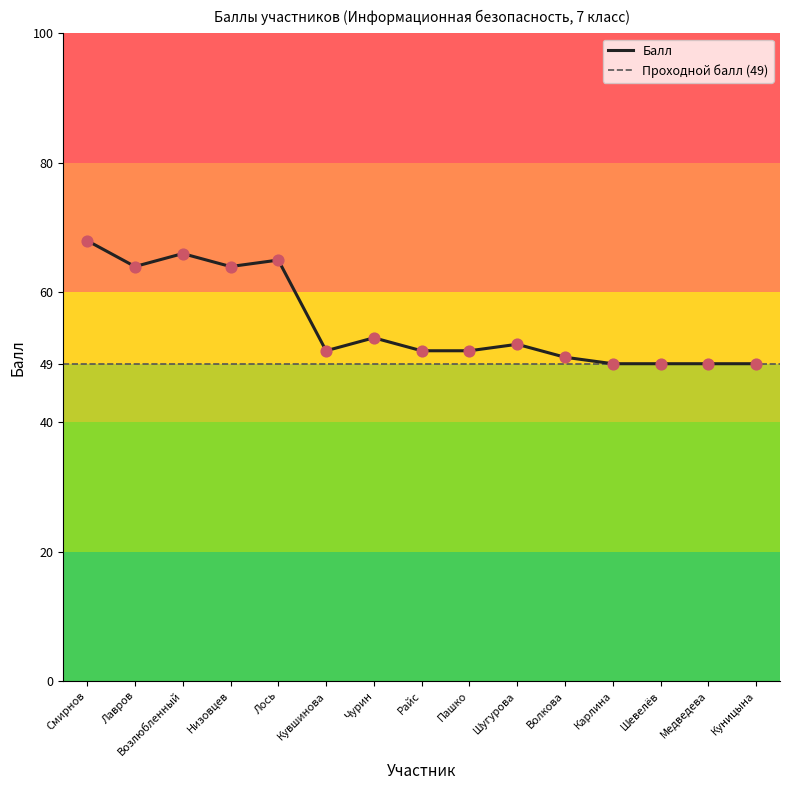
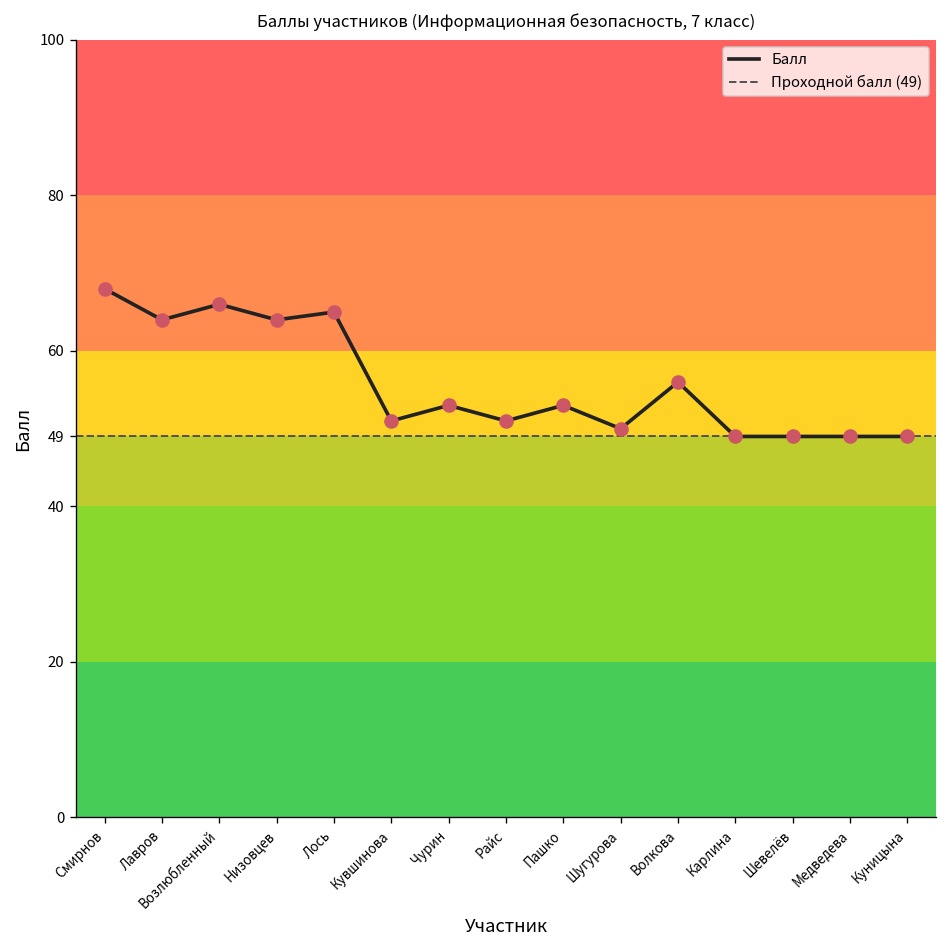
Пашко: 51 -> 53
Шугурова: 52 -> 50
Волкова: 50 -> 56
